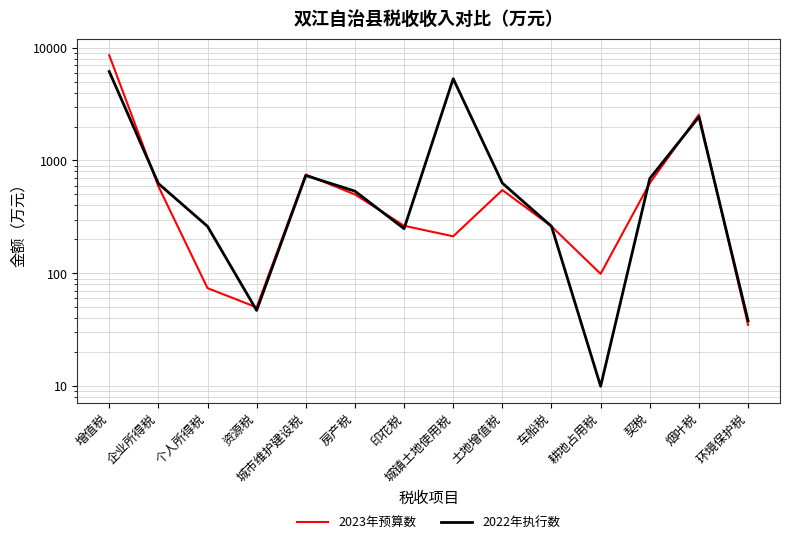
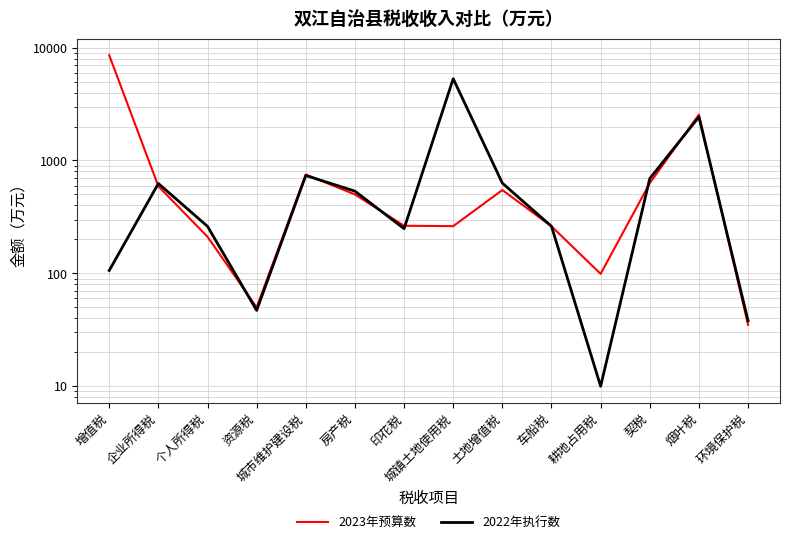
2022年执行数, 增值税: 6000 -> 110
2023年预算数, 个人所得税: 70 -> 210
2023年预算数, 城镇土地使用税: 210 -> 260
